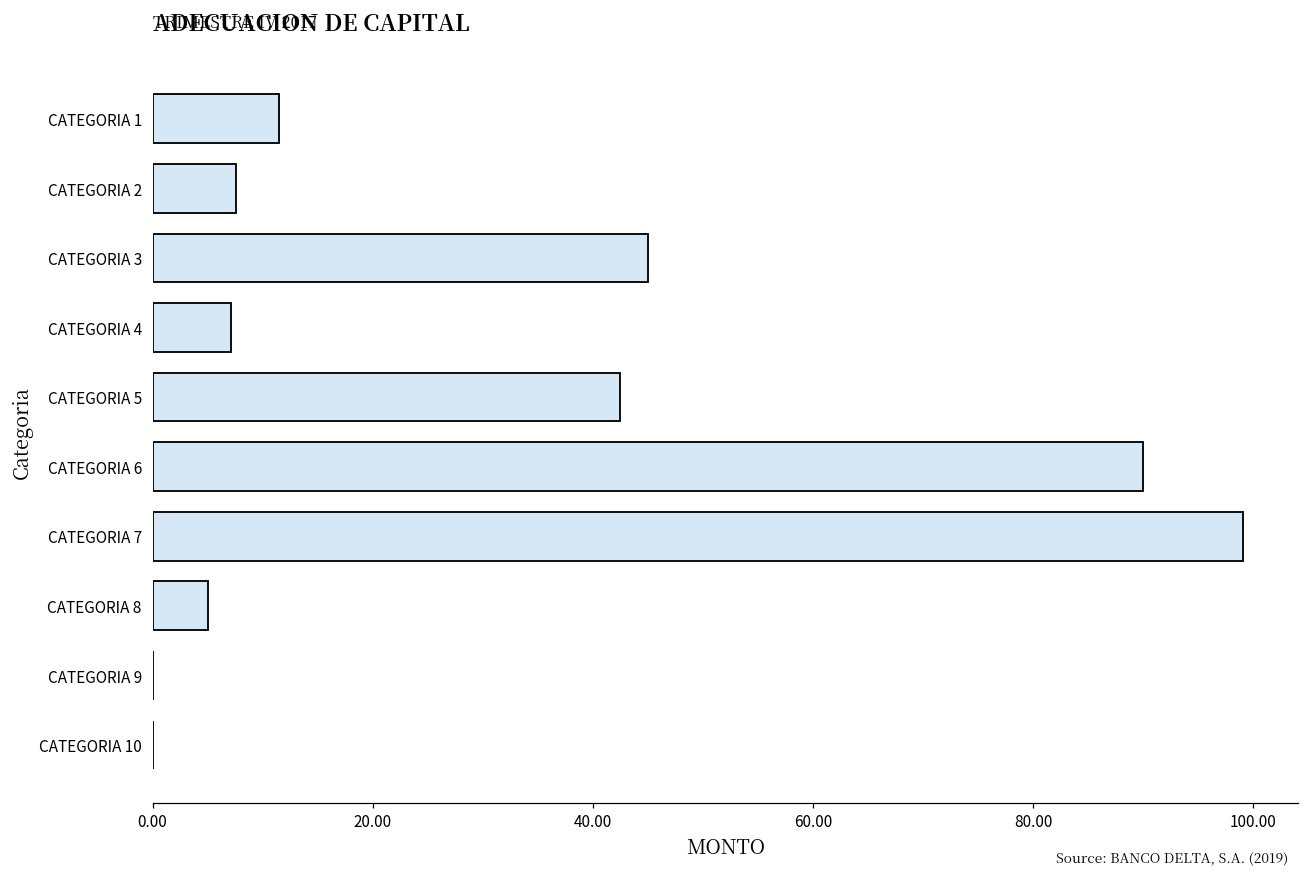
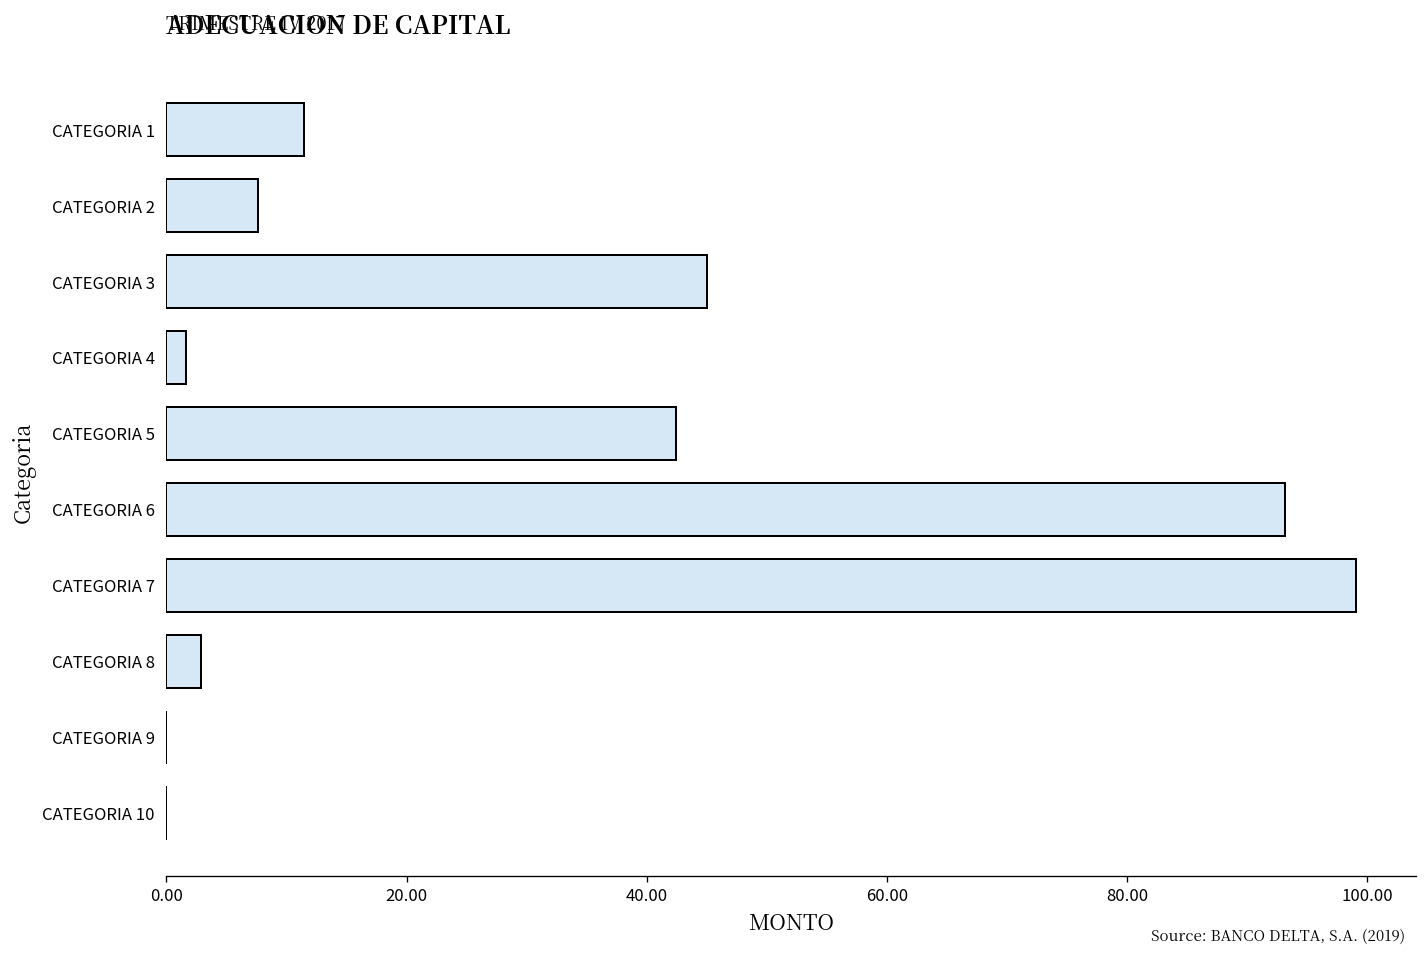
CATEGORIA 4: 7.2 -> 1.7
CATEGORIA 6: 90.0 -> 93.1
CATEGORIA 8: 5.0 -> 2.9
